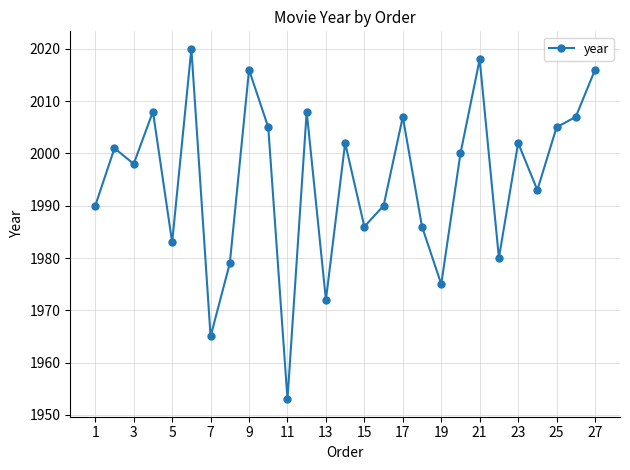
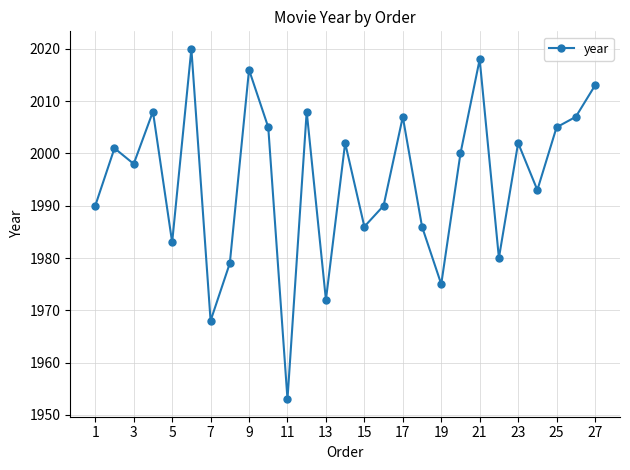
7: 1965 -> 1968
27: 2016 -> 2013
